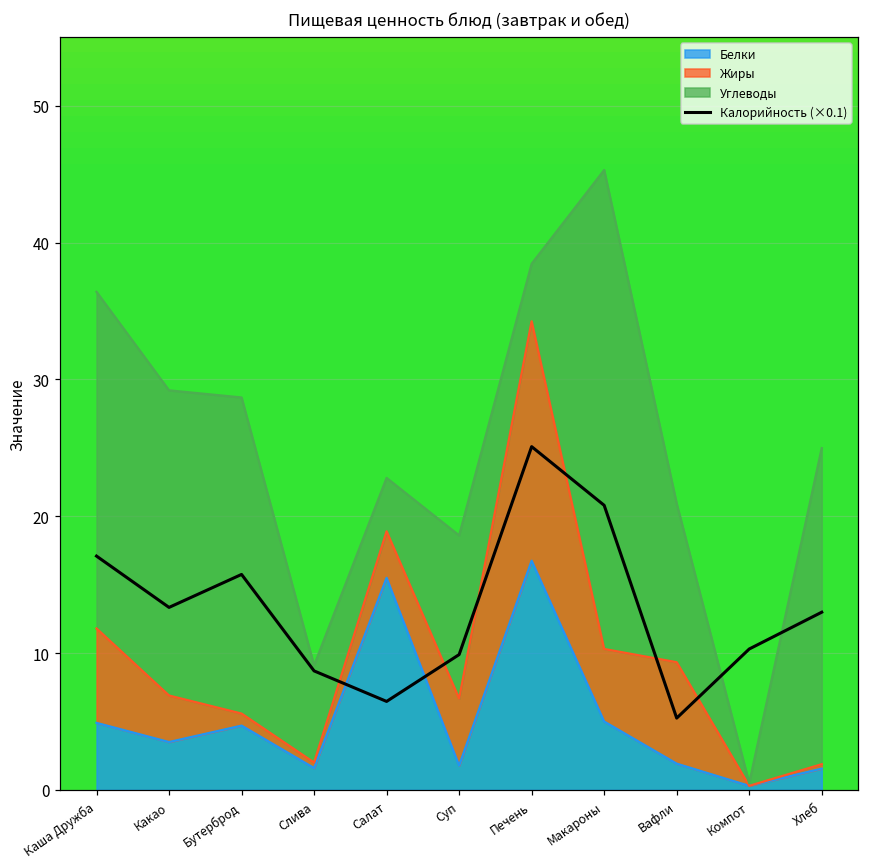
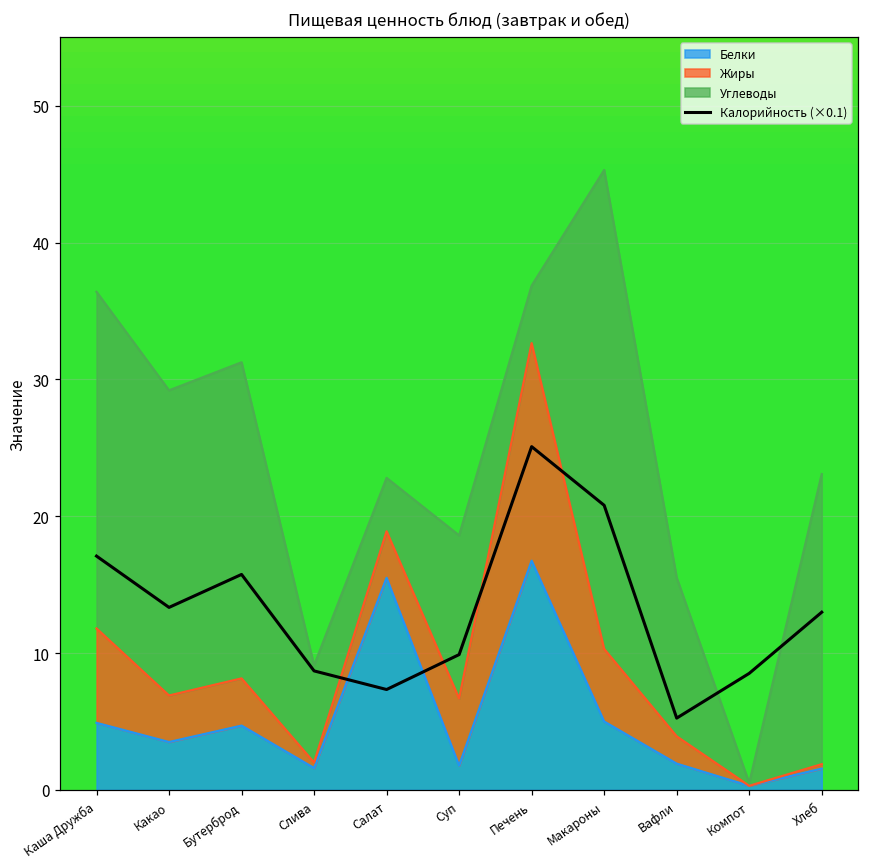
Жиры, Бутерброд: 0.9 -> 3.5
Калорийность (×0.1), Салат: 6.5 -> 7.3
Жиры, Печень: 17.5 -> 15.9
Жиры, Вафли: 7.4 -> 2.0
Калорийность (×0.1), Компот: 10.3 -> 8.5
Углеводы, Хлеб: 23.1 -> 21.2
